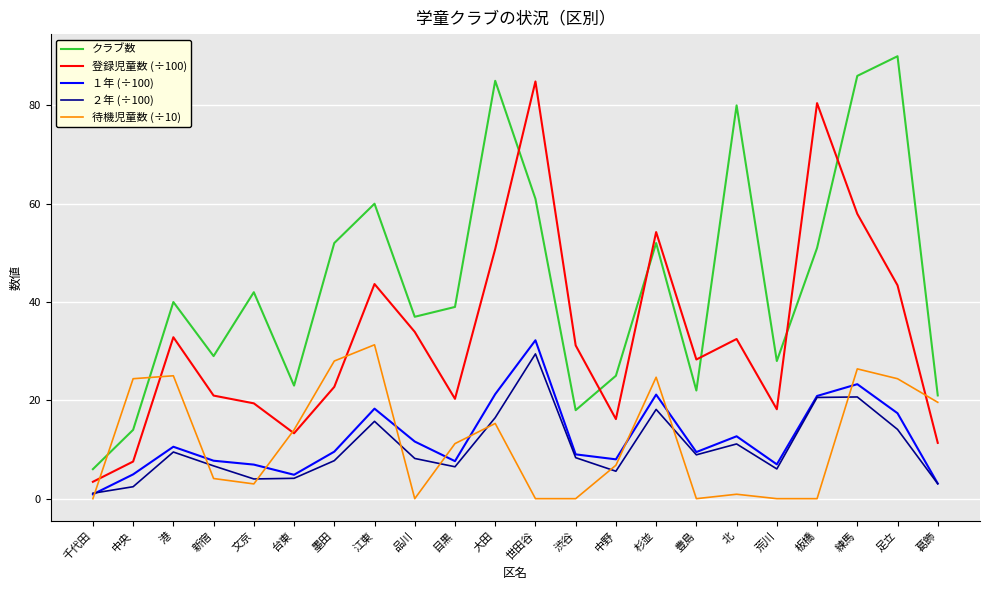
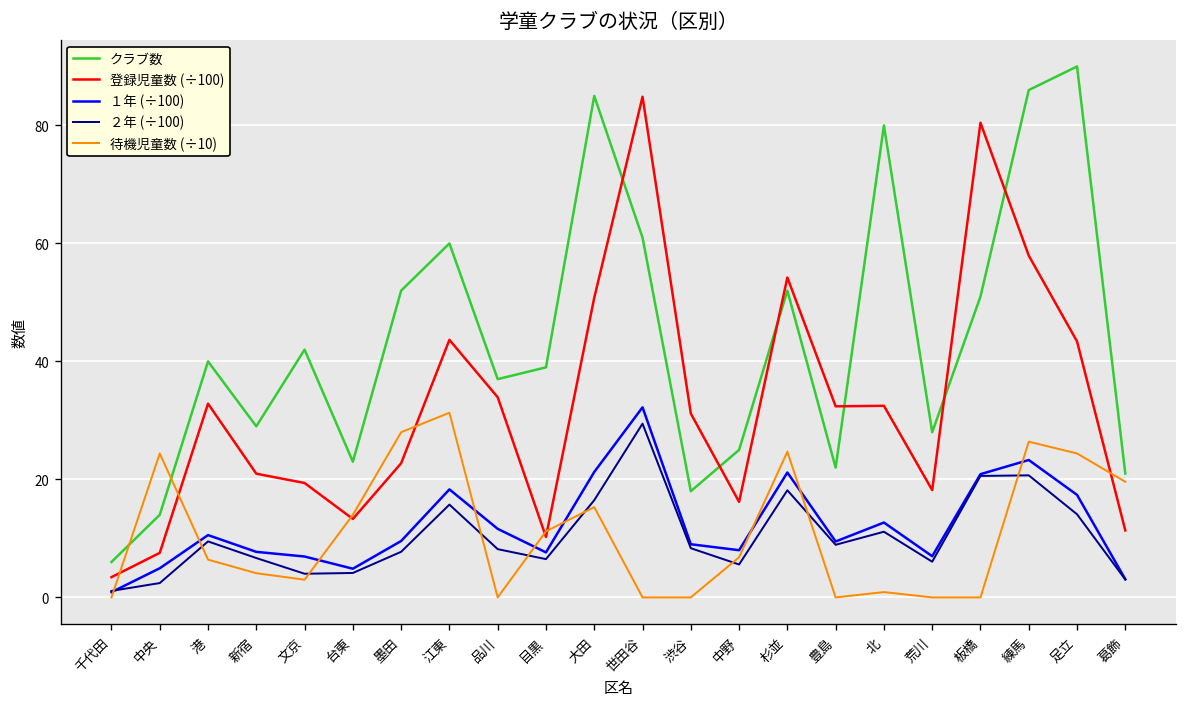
待機児童数 (÷10), 港: 25 -> 6
登録児童数 (÷100), 目黒: 20 -> 10
登録児童数 (÷100), 豊島: 28 -> 32
